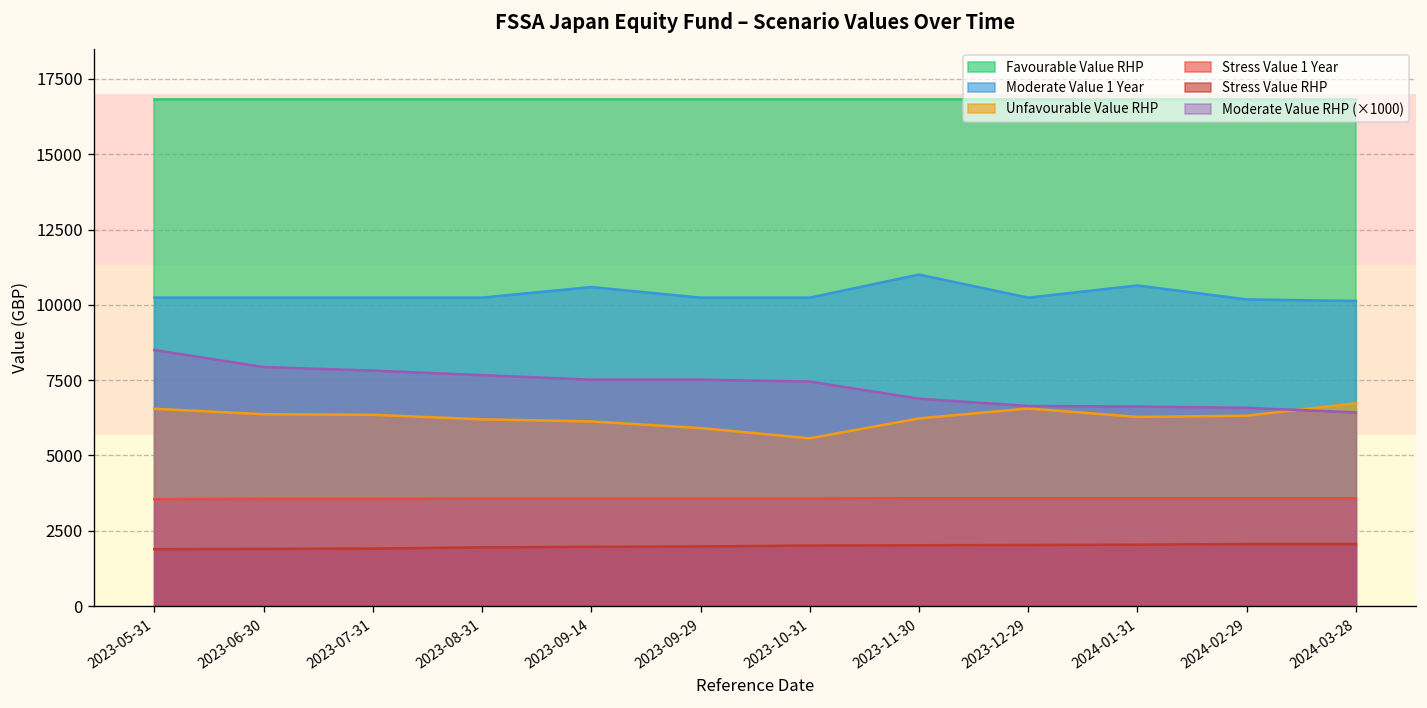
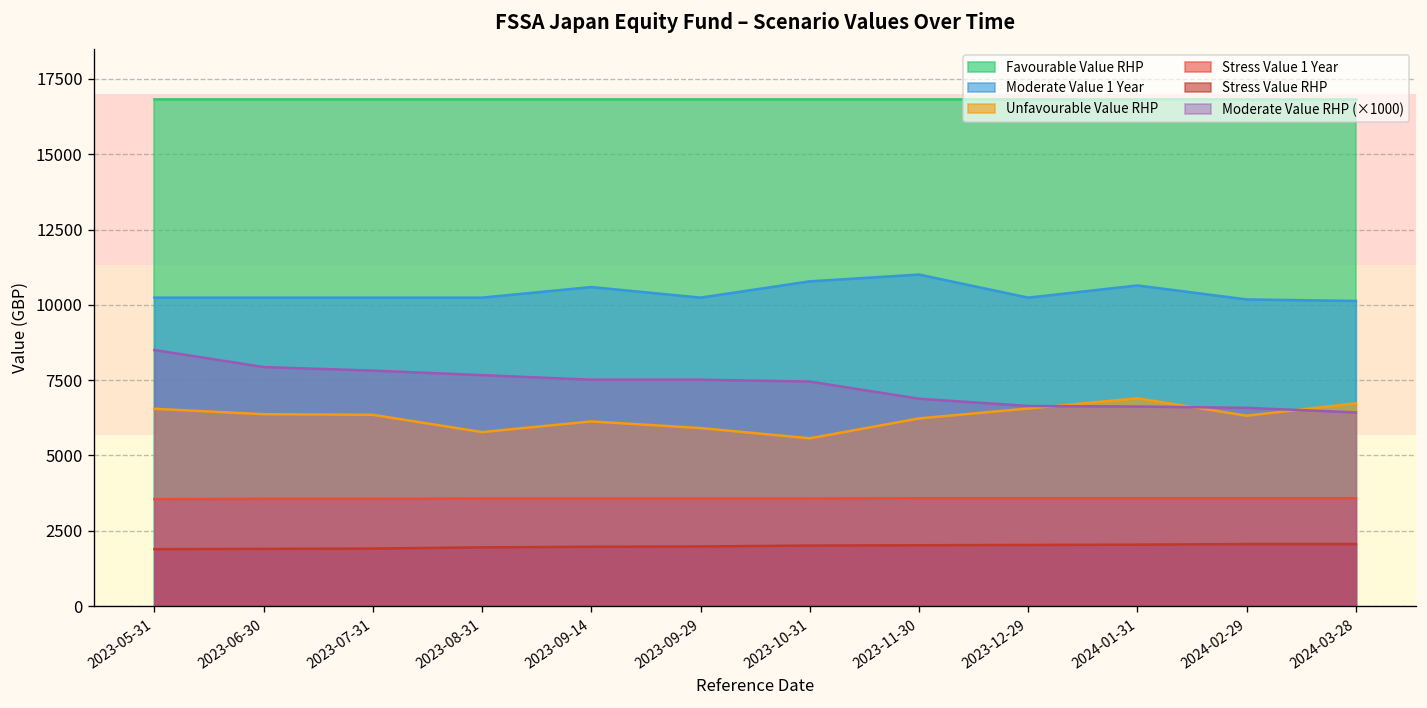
Unfavourable Value RHP, 2023-08-31: 6200 -> 5800
Moderate Value 1 Year, 2023-10-31: 10200 -> 10800
Unfavourable Value RHP, 2024-01-31: 6300 -> 6900
